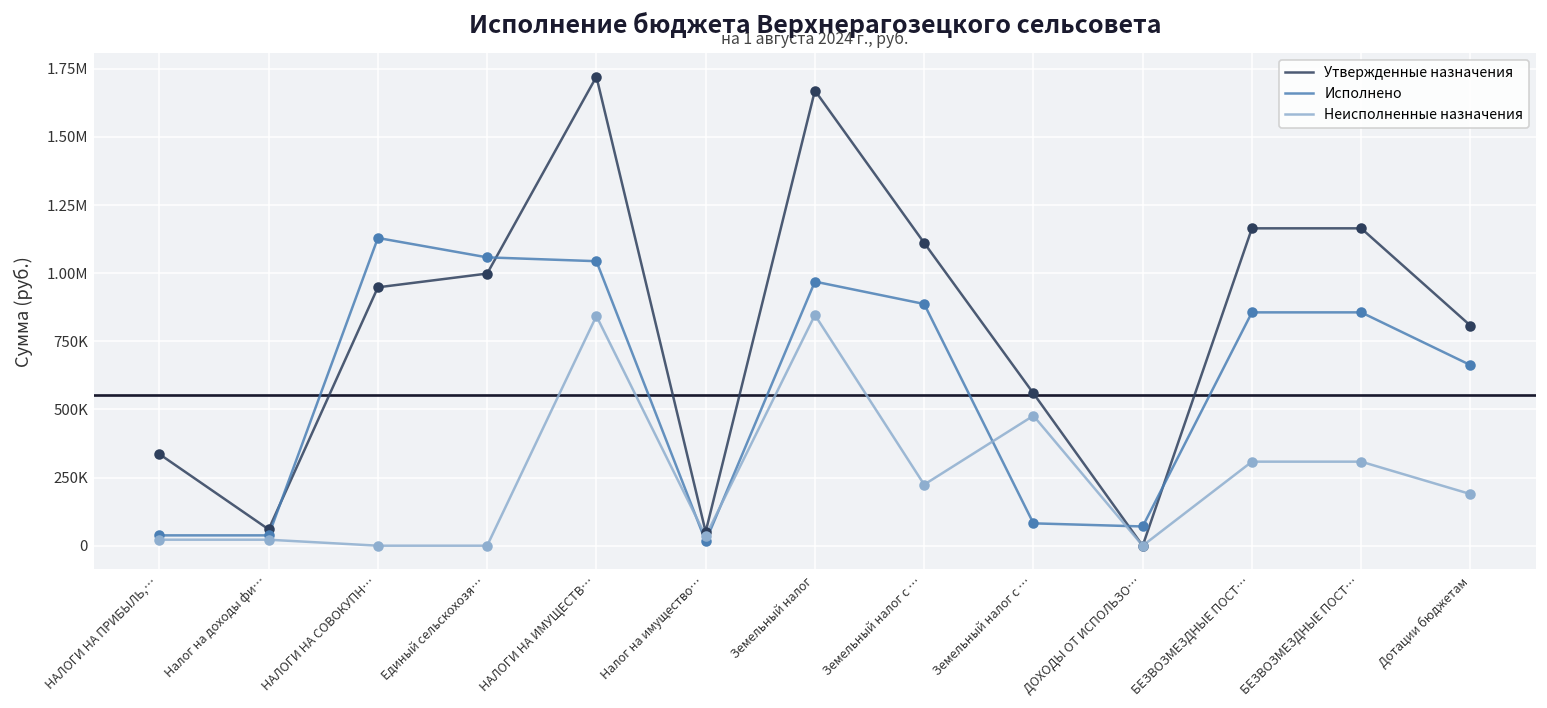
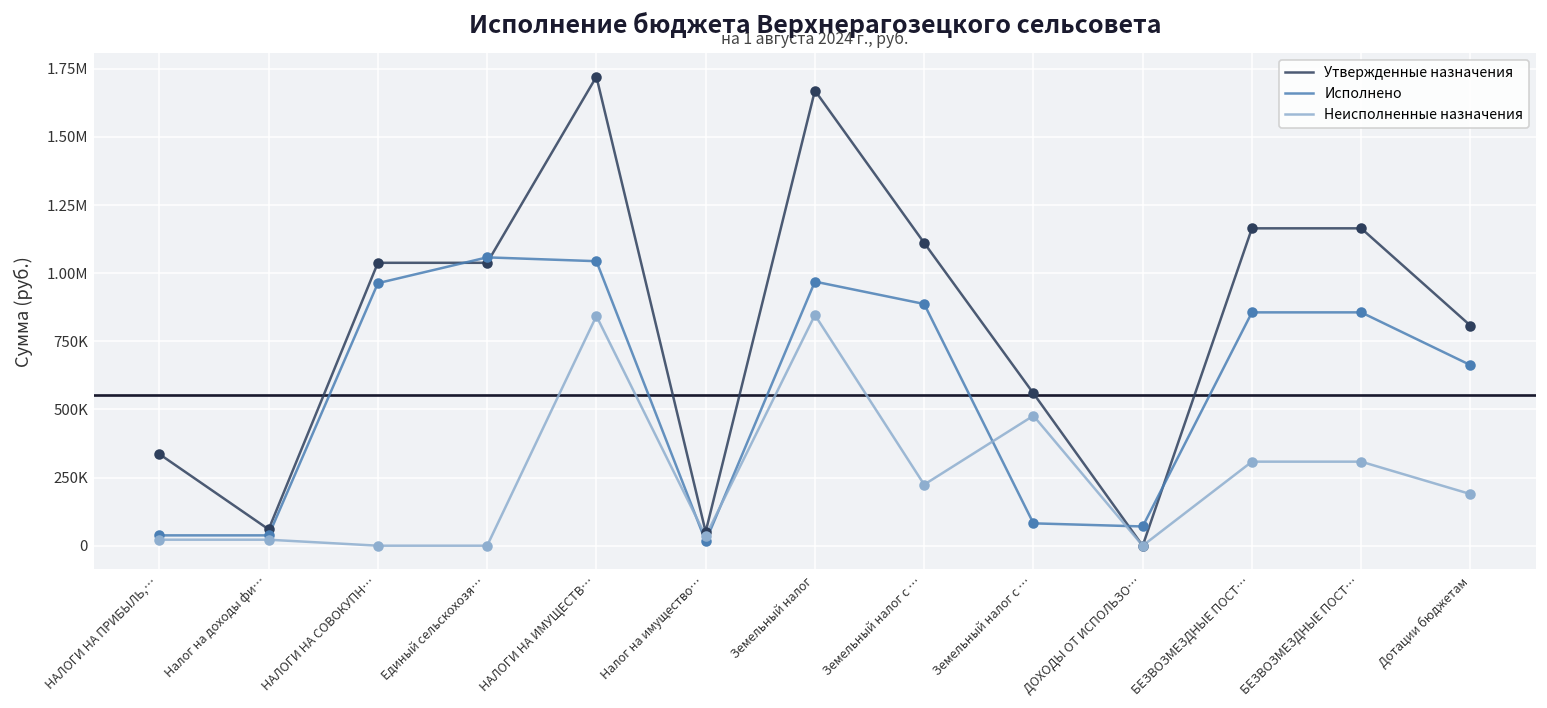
Утвержденные назначения, НАЛОГИ НА СОВОКУПН…: 950000 -> 1040000
Исполнено, НАЛОГИ НА СОВОКУПН…: 1130000 -> 960000
Утвержденные назначения, Единый сельскохозя…: 1000000 -> 1040000
